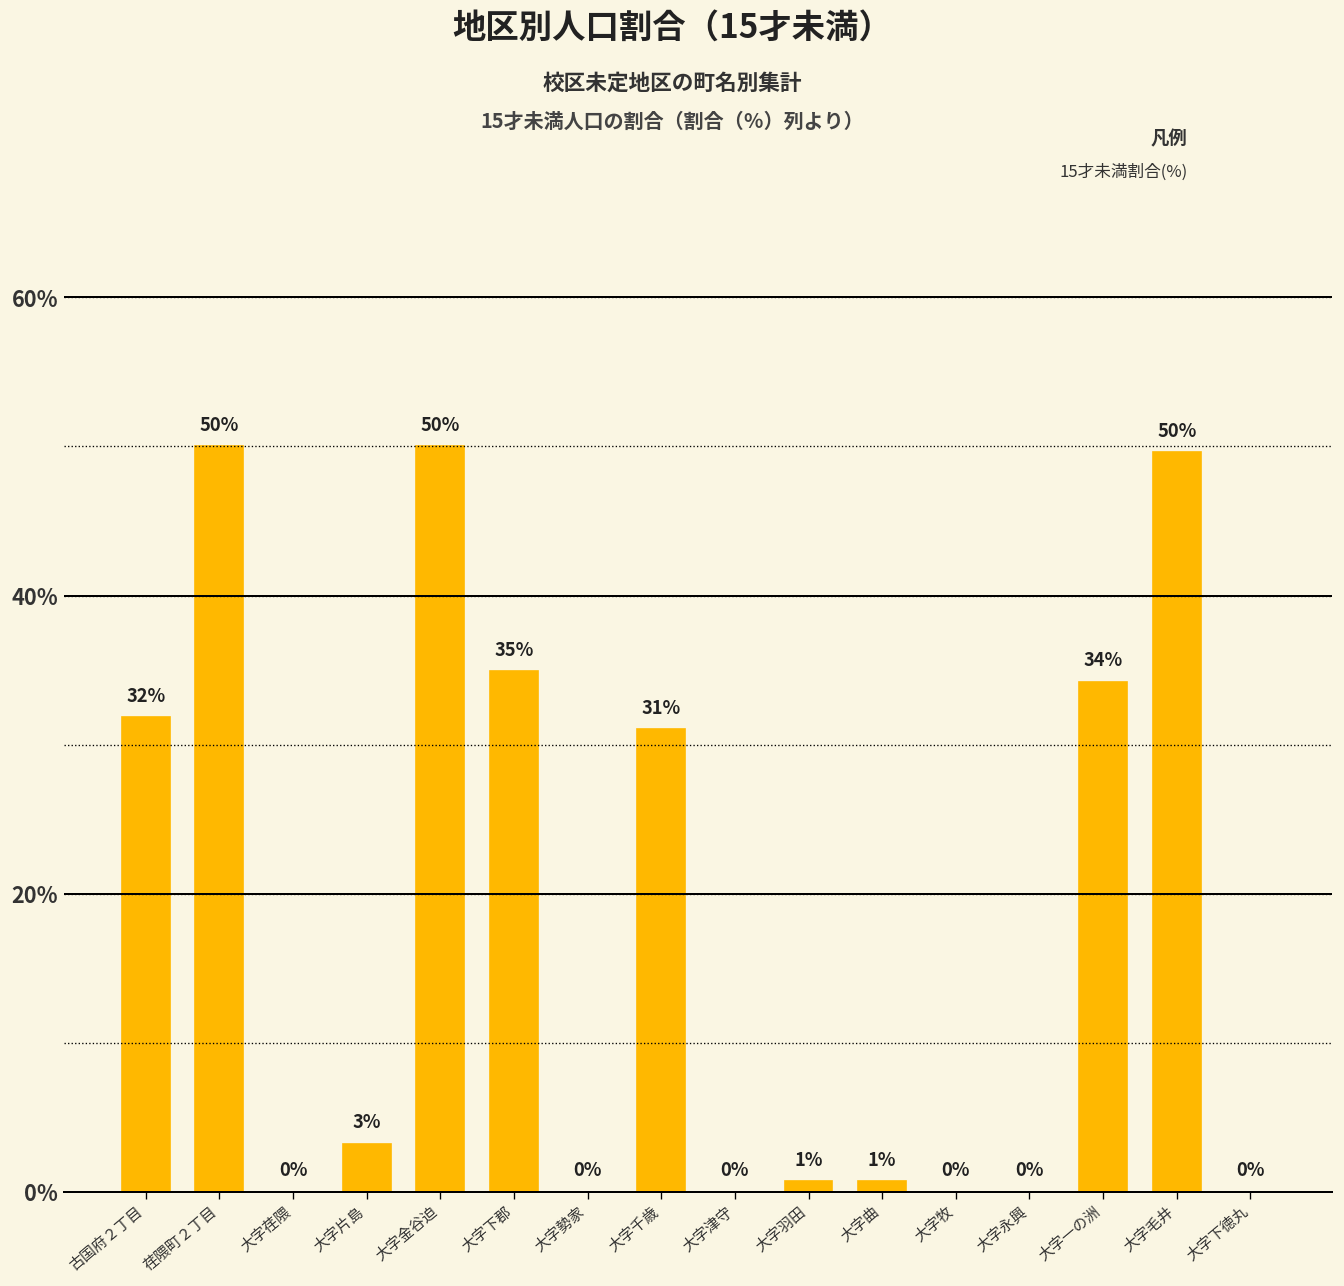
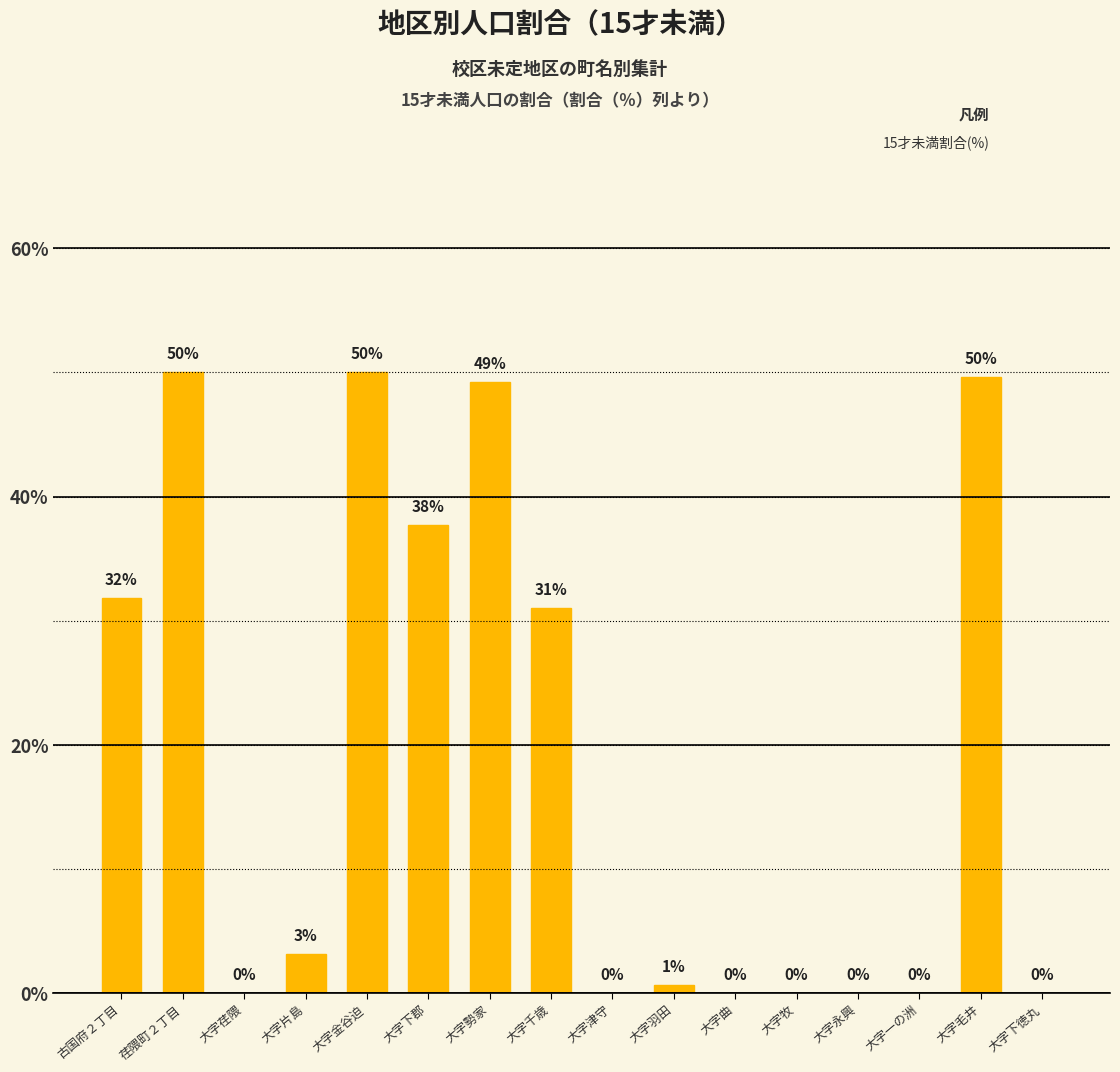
大字下郡: 35% -> 38%
大字勢家: 0% -> 49%
大字曲: 1% -> 0%
大字一の洲: 34% -> 0%
